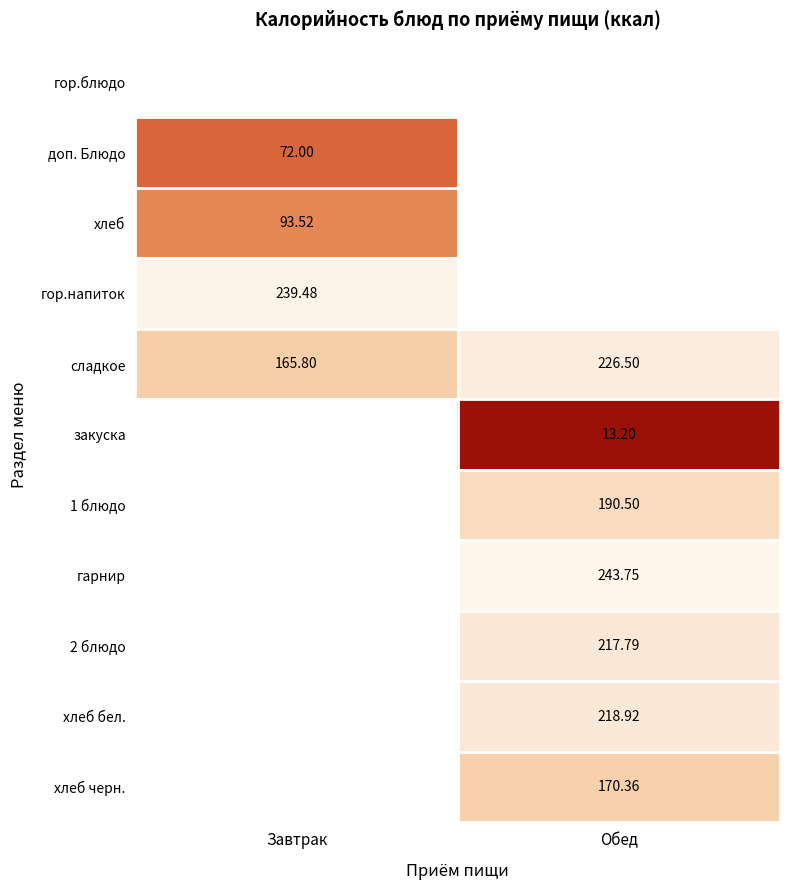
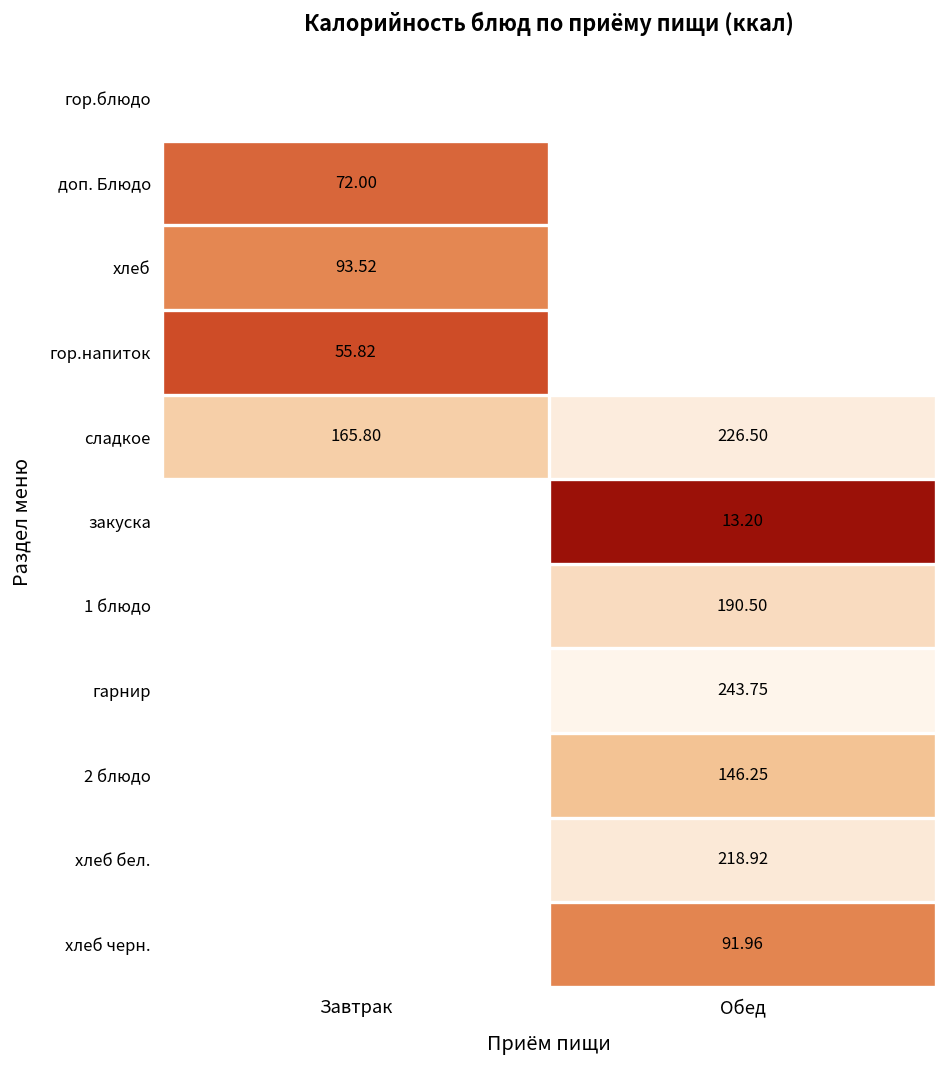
гор.напиток, Завтрак: 239.48 -> 55.82
2 блюдо, Обед: 217.79 -> 146.25
хлеб черн., Обед: 170.36 -> 91.96
